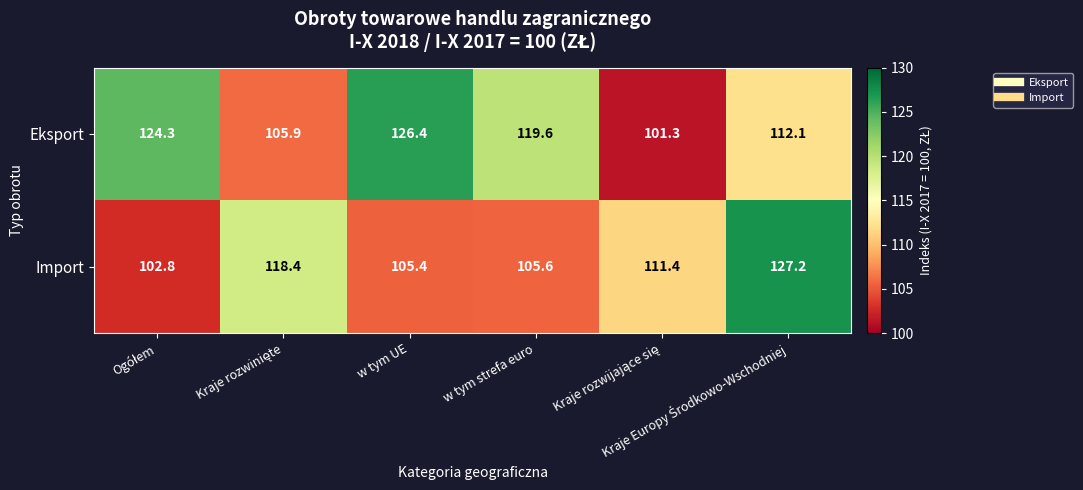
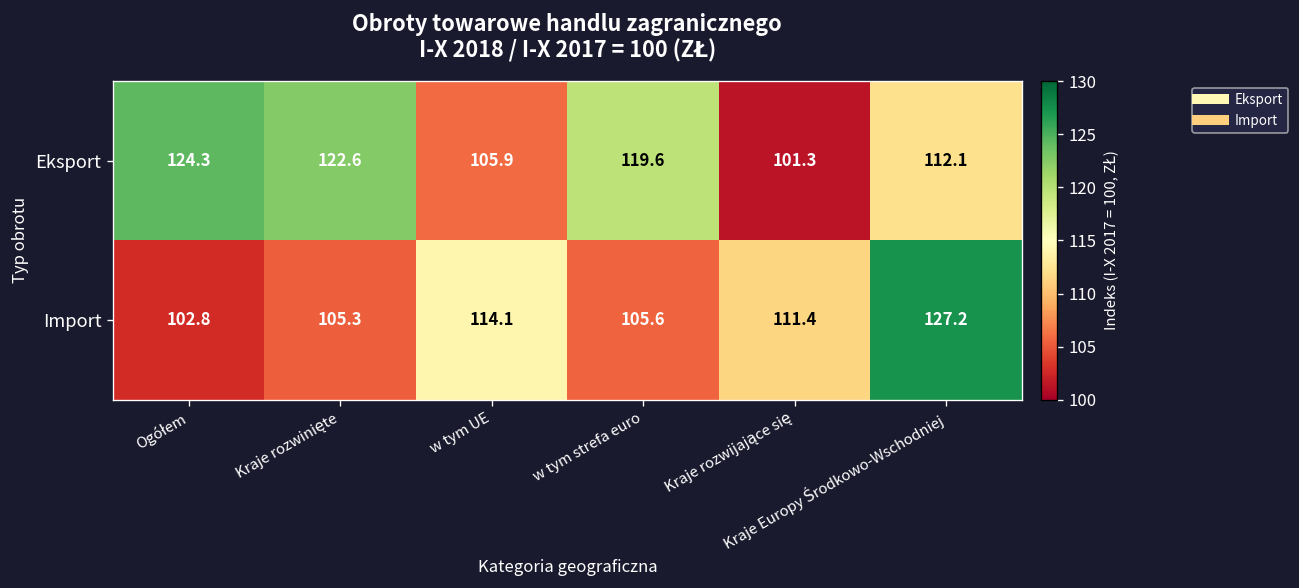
Eksport, Kraje rozwinięte: 105.9 -> 122.6
Eksport, w tym UE: 126.4 -> 105.9
Import, Kraje rozwinięte: 118.4 -> 105.3
Import, w tym UE: 105.4 -> 114.1
